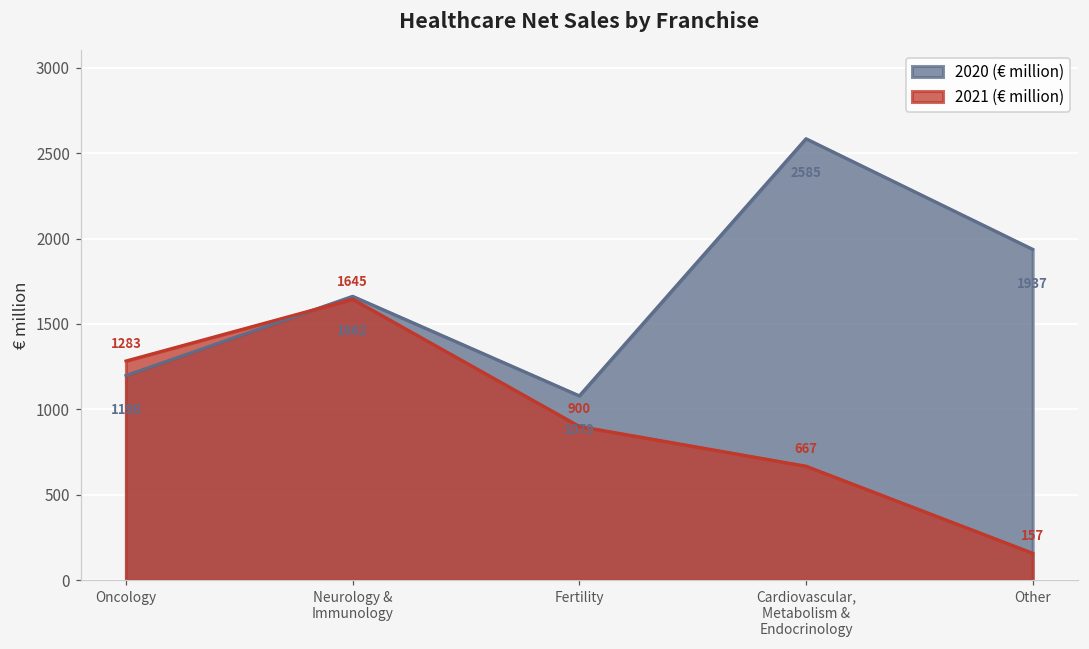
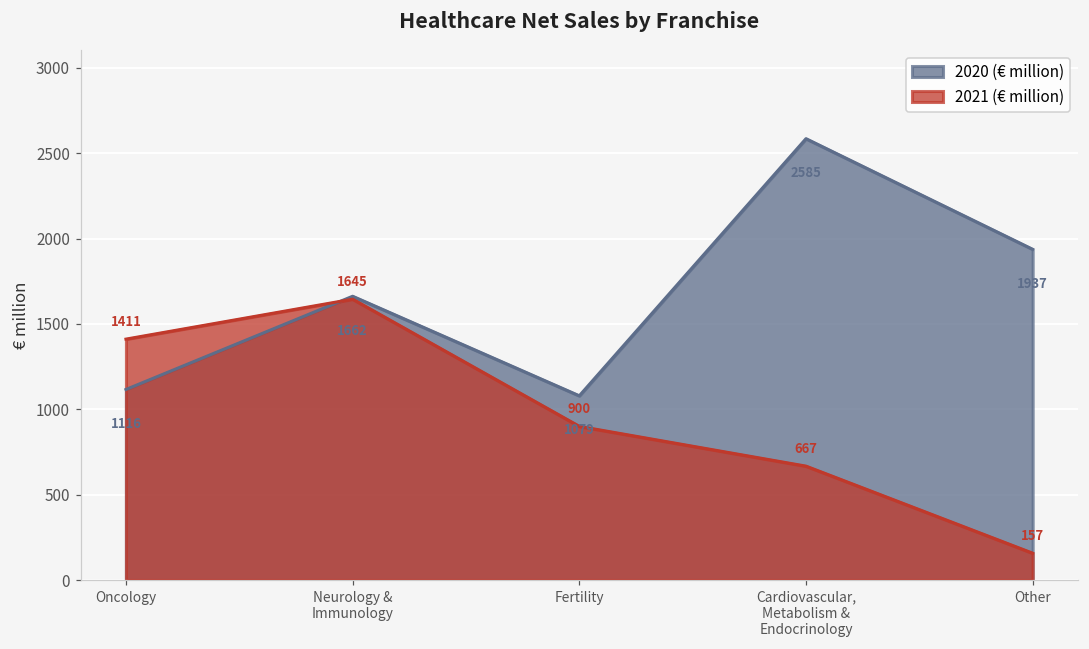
2020 (€ million), Oncology: 1198 -> 1116
2021 (€ million), Oncology: 1283 -> 1411
